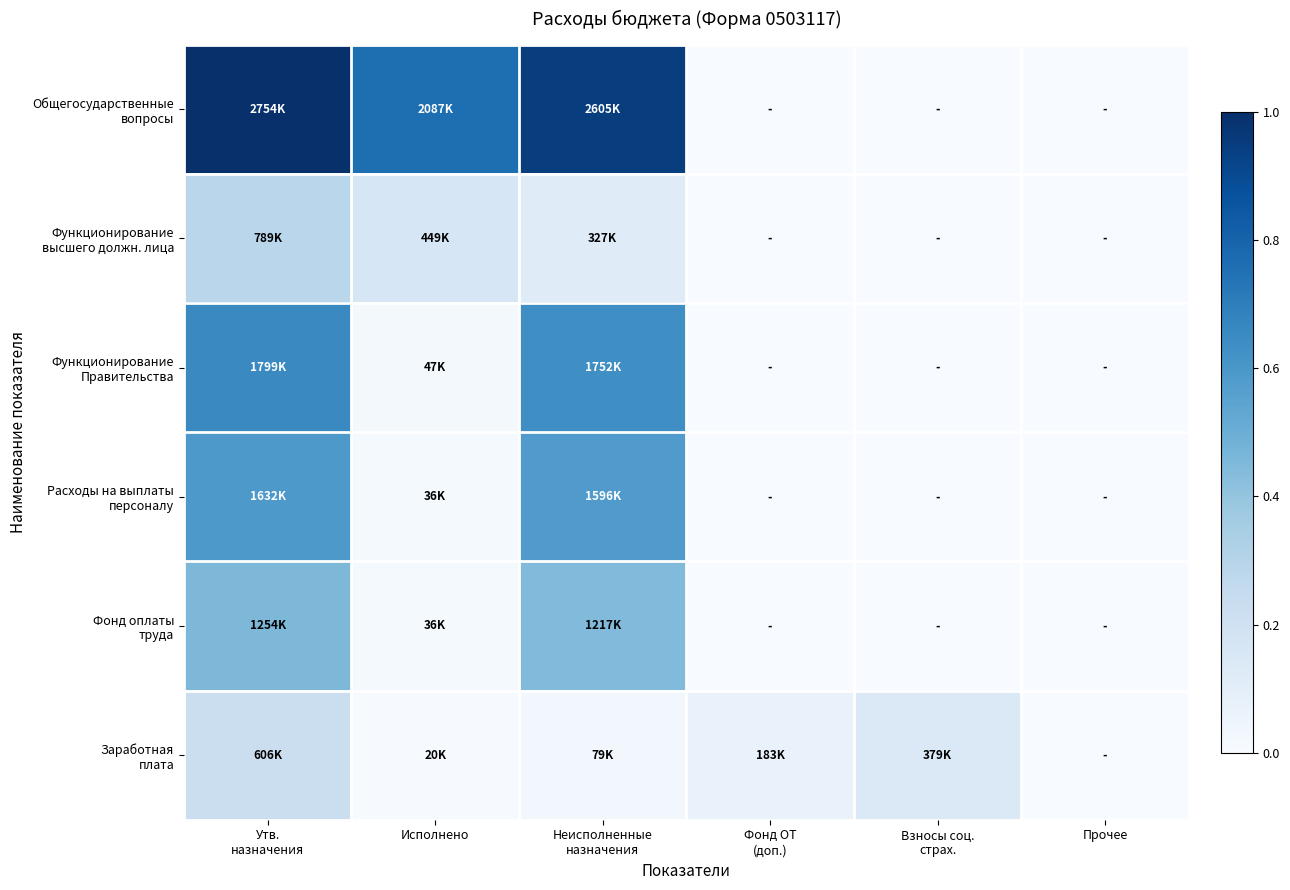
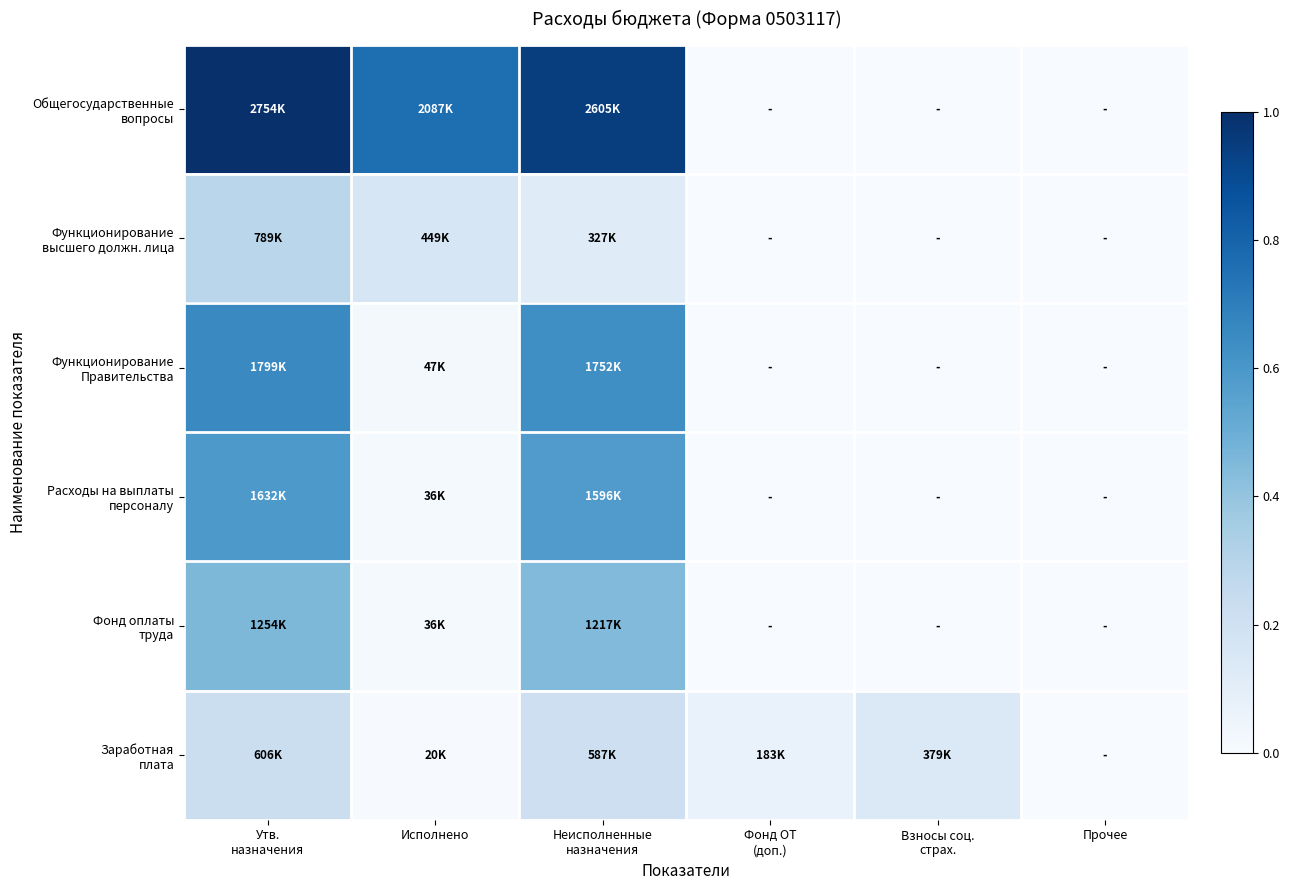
Заработная плата, Неисполненные назначения: 79K -> 587K
